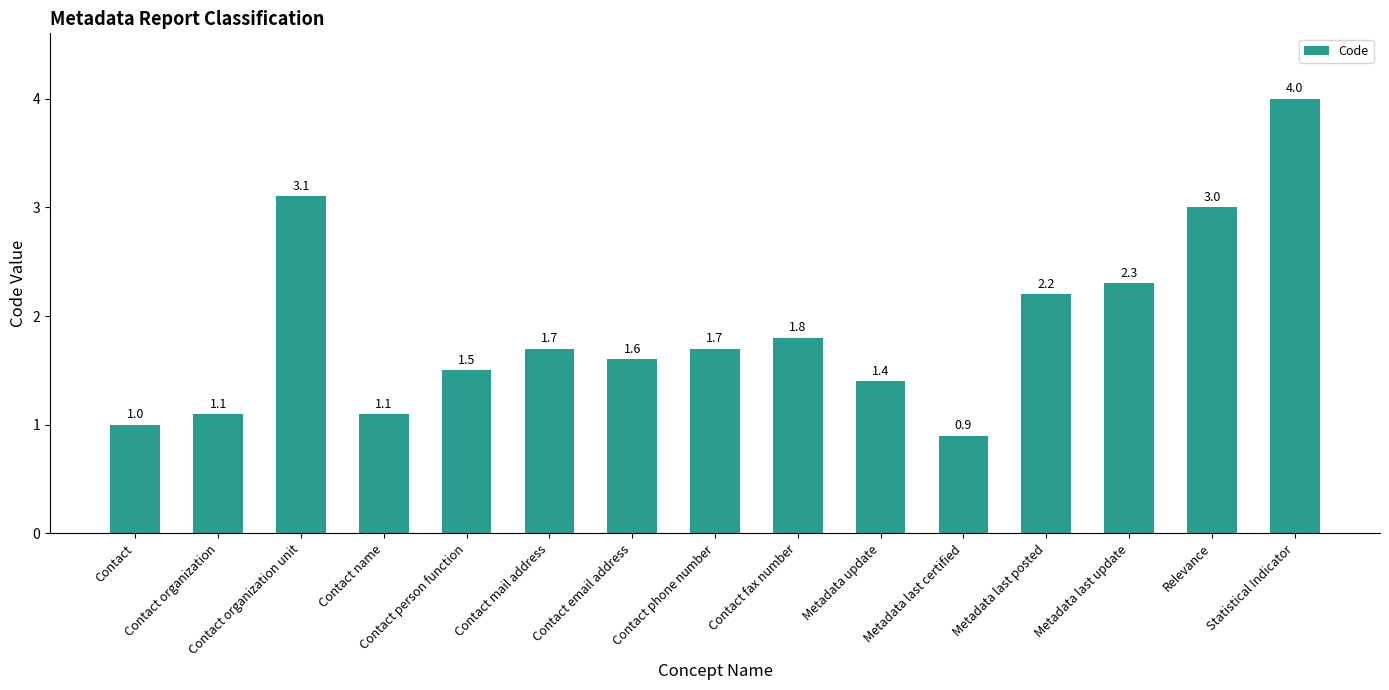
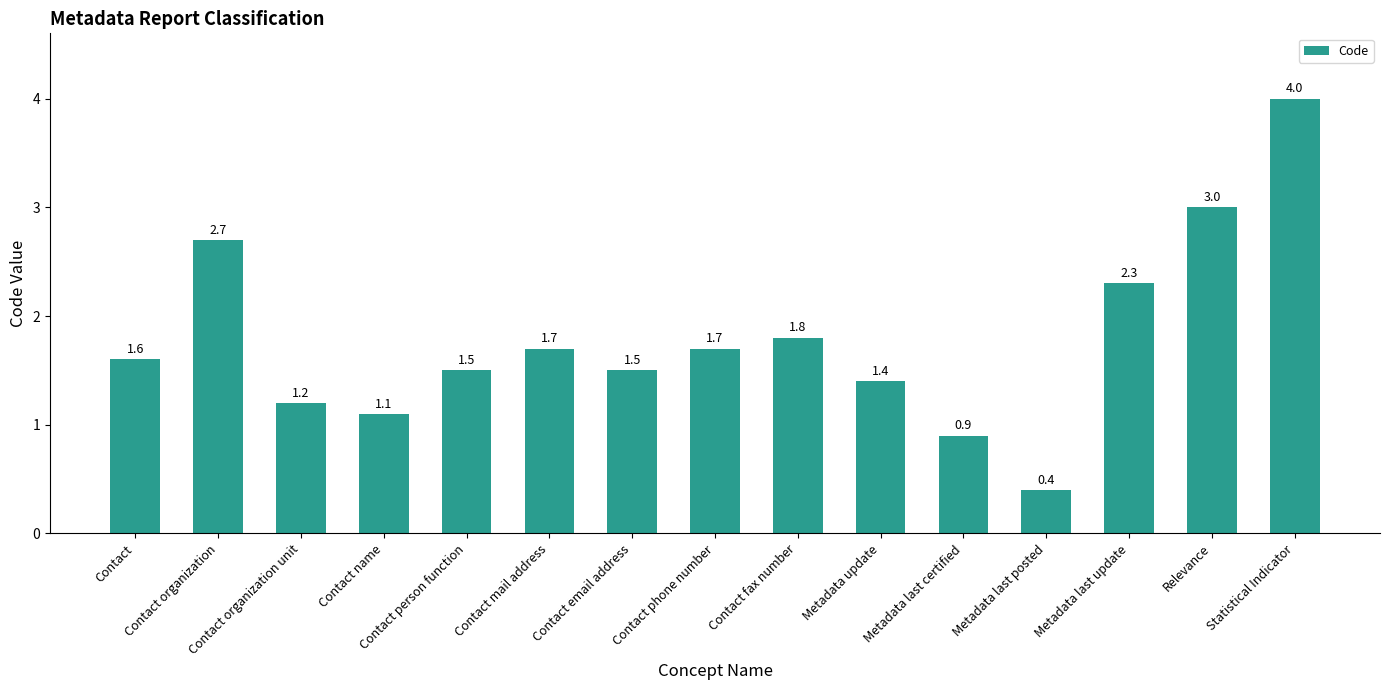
Contact: 1.0 -> 1.6
Contact organization: 1.1 -> 2.7
Contact organization unit: 3.1 -> 1.2
Contact email address: 1.6 -> 1.5
Metadata last posted: 2.2 -> 0.4
